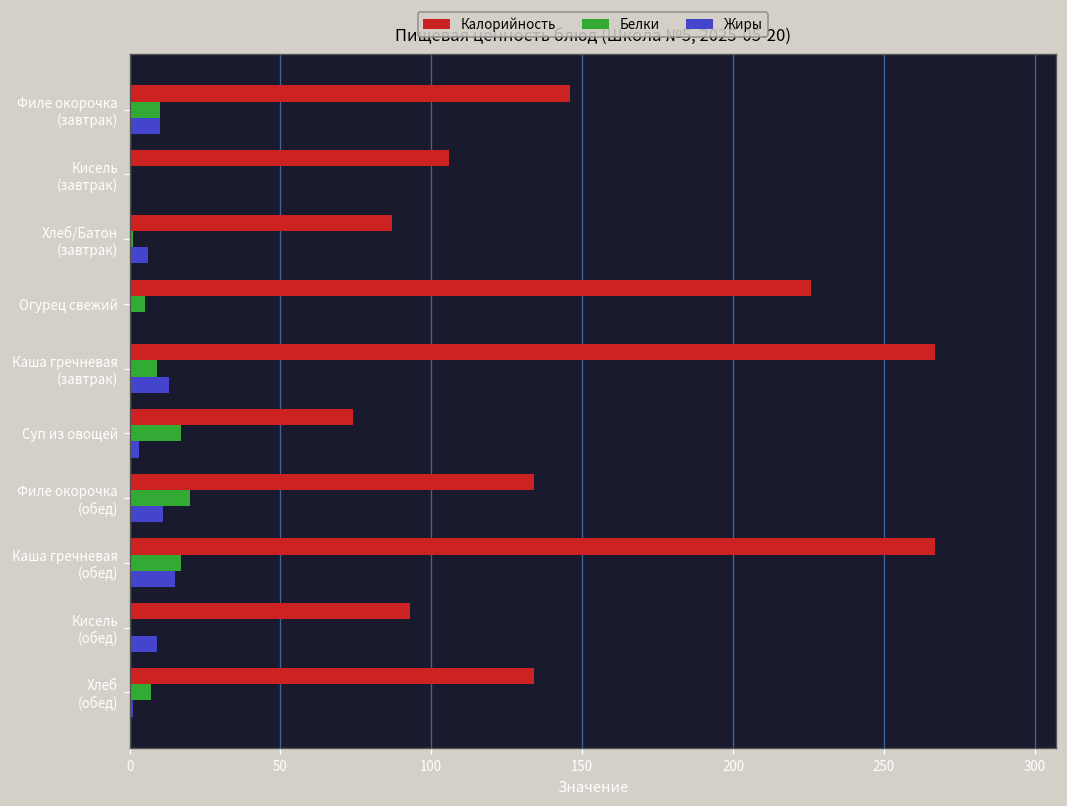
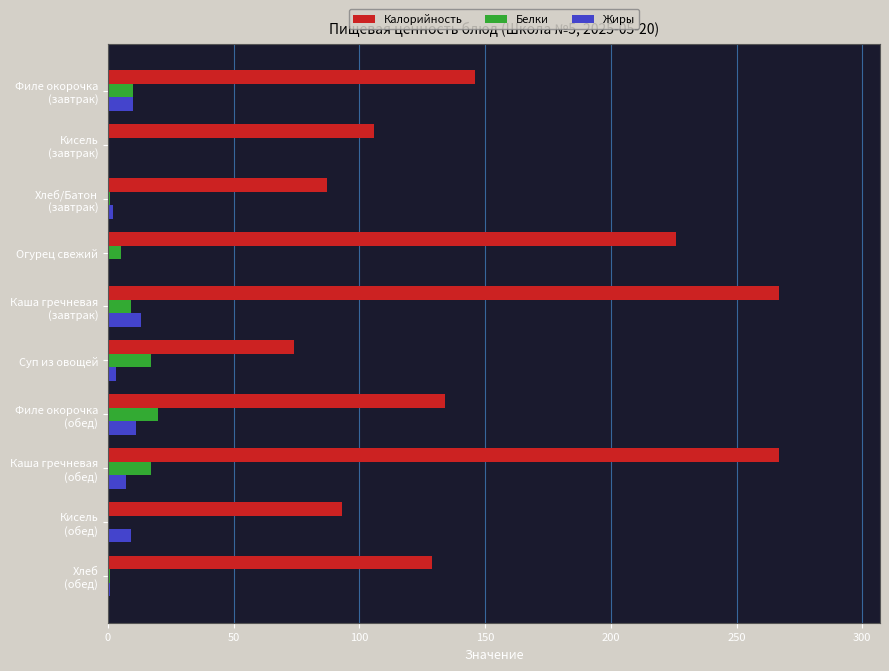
Жиры, Хлеб/Батон (завтрак): 6 -> 2
Жиры, Каша гречневая (обед): 15 -> 7
Калорийность, Хлеб (обед): 134 -> 129
Белки, Хлеб (обед): 7 -> 1
